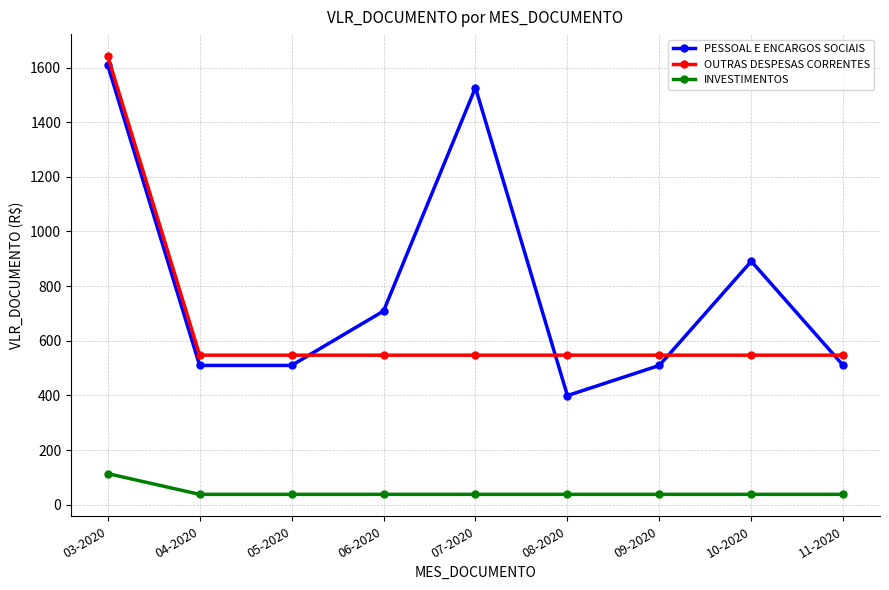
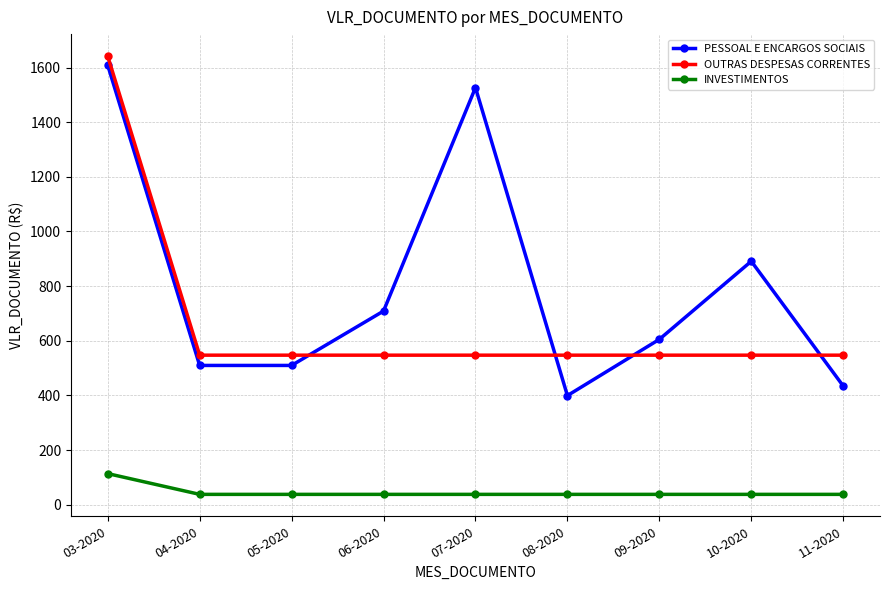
PESSOAL E ENCARGOS SOCIAIS, 09-2020: 510 -> 610
PESSOAL E ENCARGOS SOCIAIS, 11-2020: 510 -> 430
